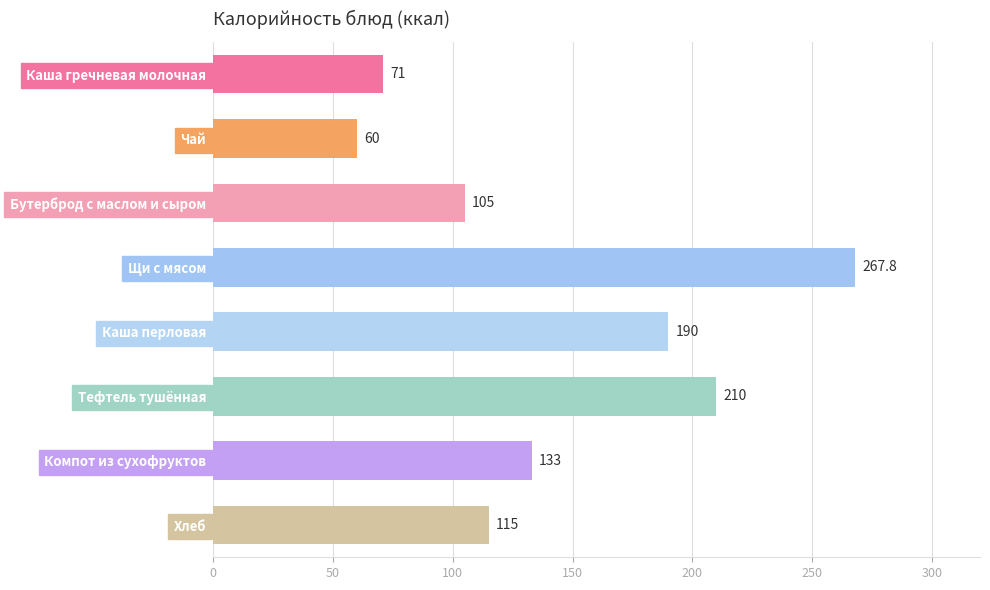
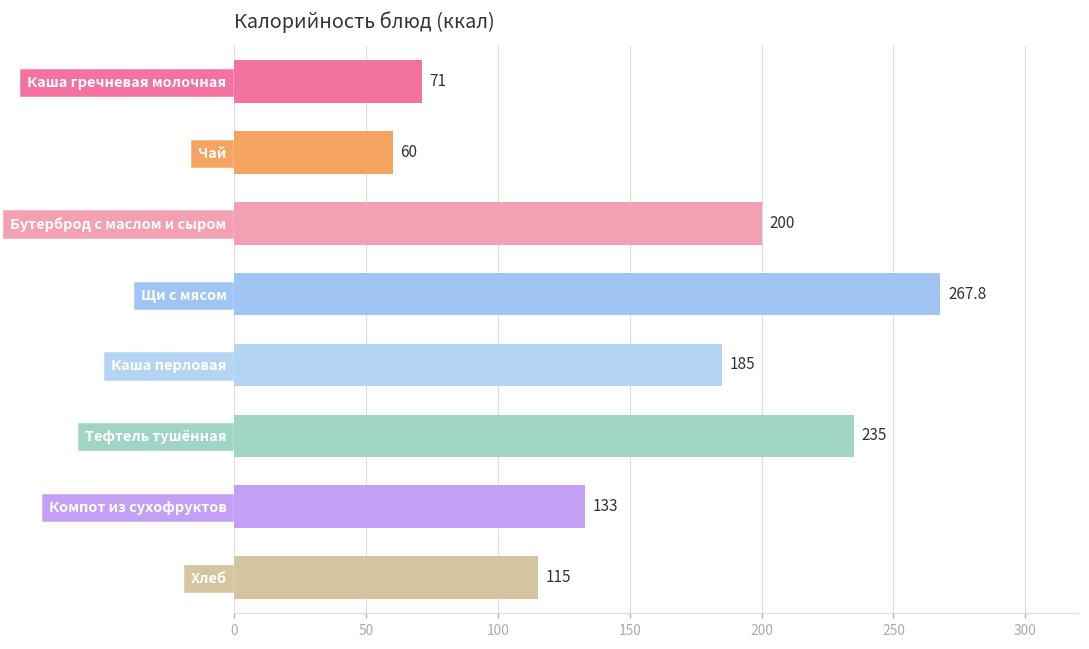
Бутерброд с маслом и сыром: 105 -> 200
Каша перловая: 190 -> 185
Тефтель тушённая: 210 -> 235
